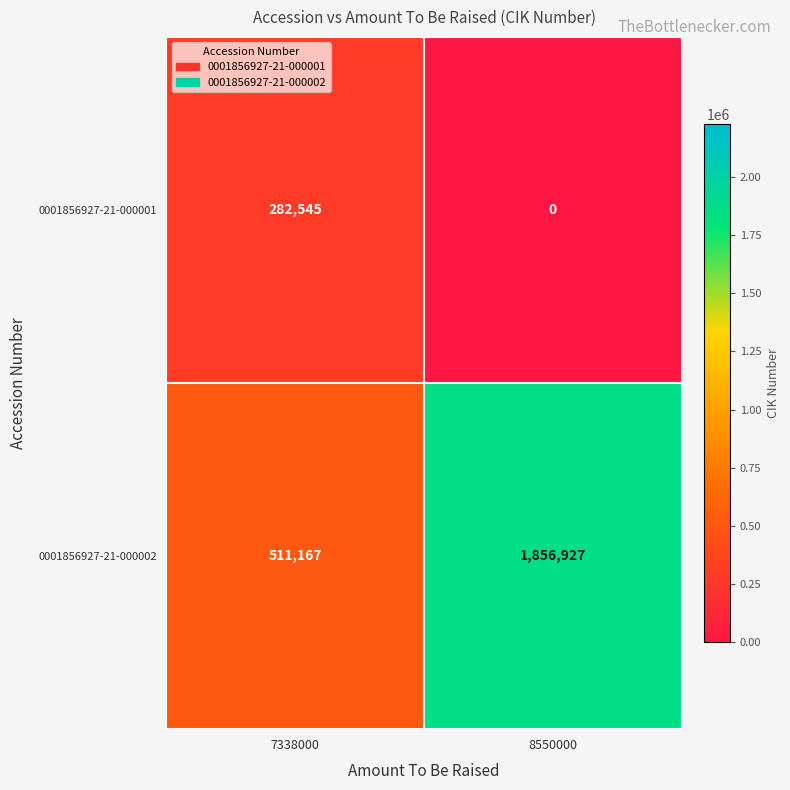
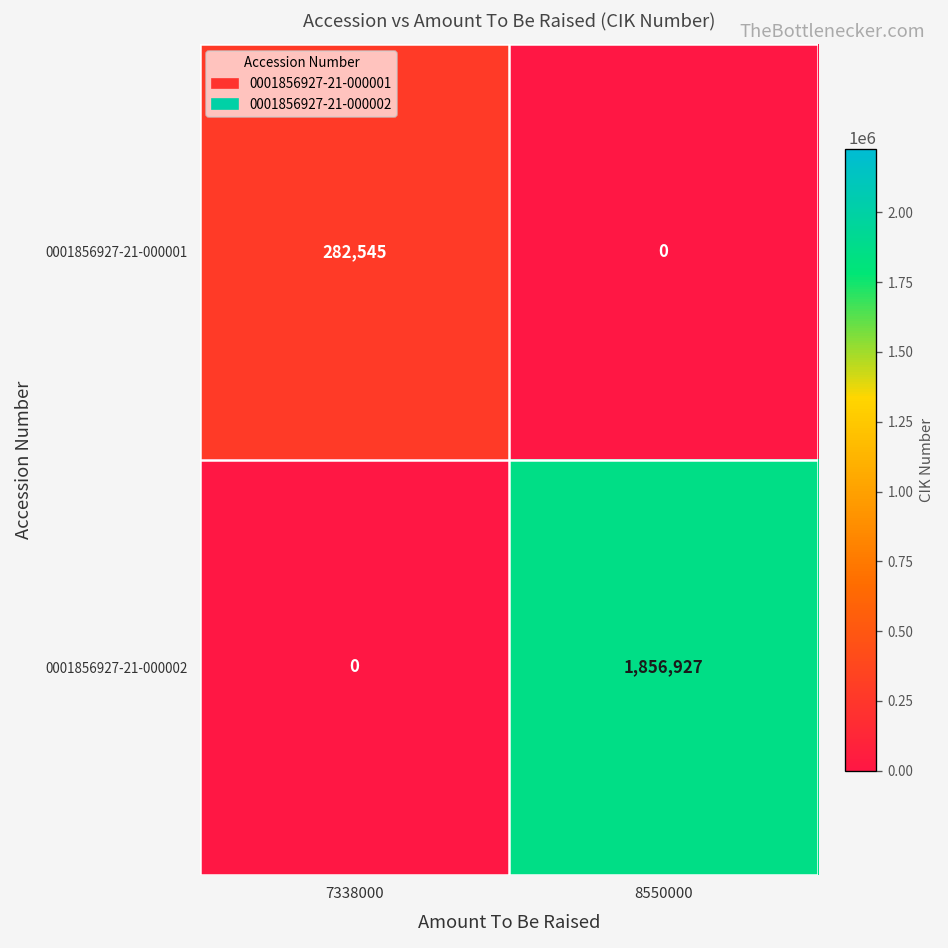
0001856927-21-000002, 7338000: 511,167 -> 0
